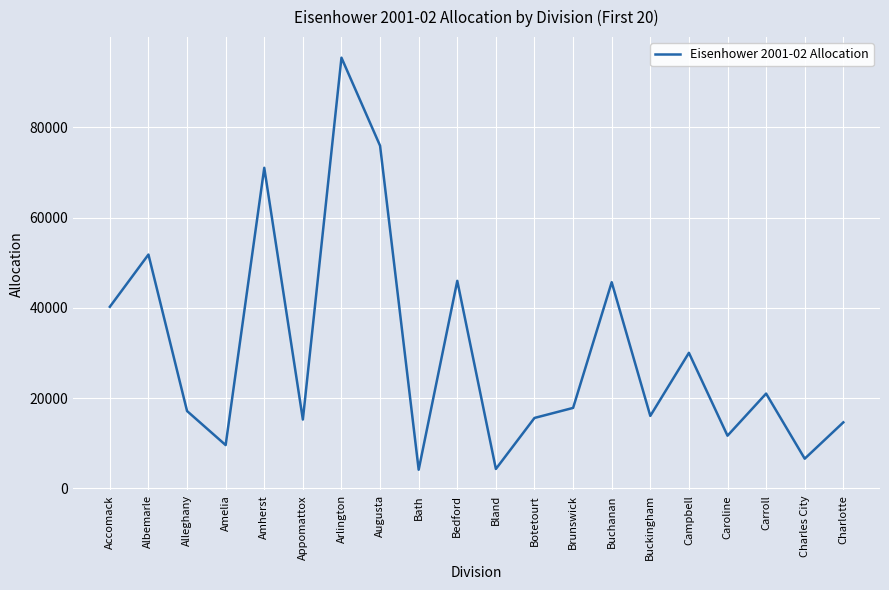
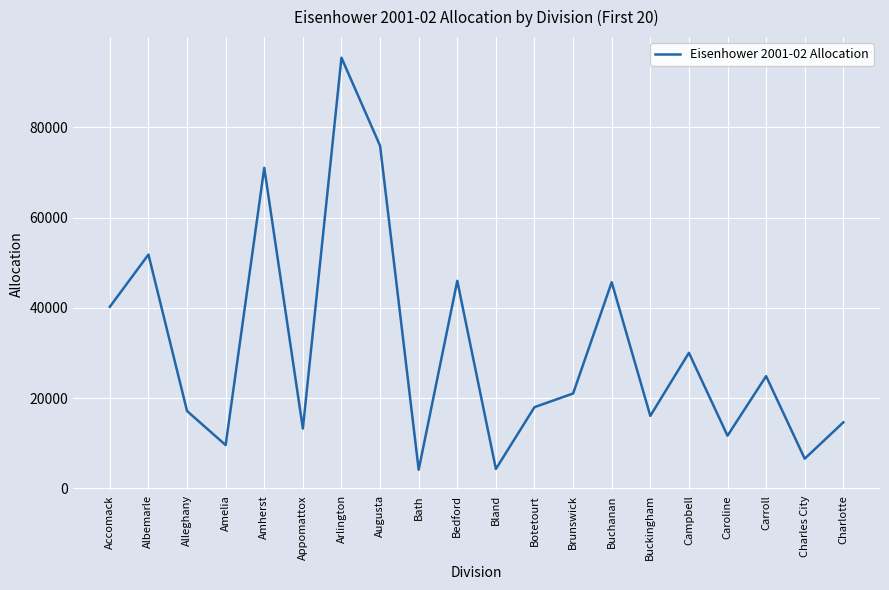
Appomattox: 15000 -> 13000
Botetourt: 16000 -> 18000
Brunswick: 18000 -> 21000
Carroll: 21000 -> 25000
